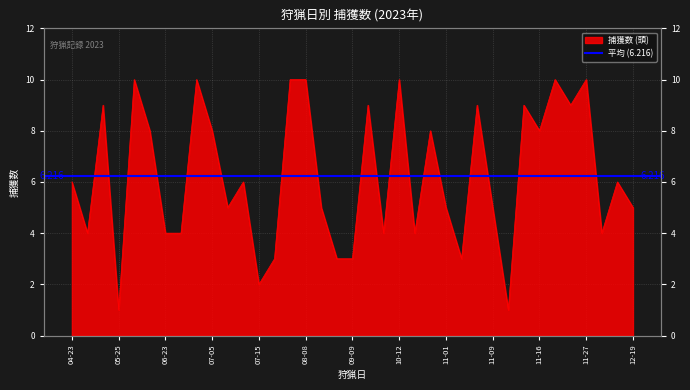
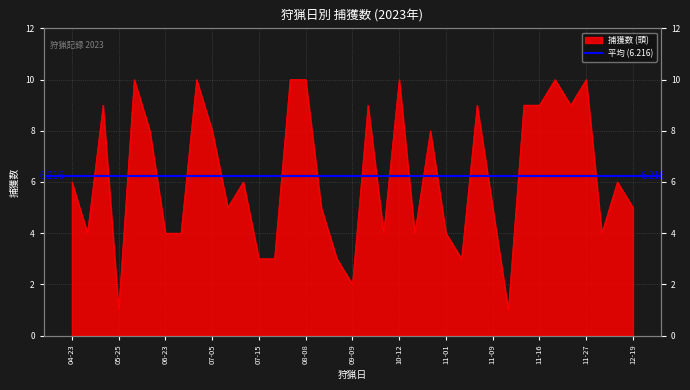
07-15: 2 -> 3
09-09: 3 -> 2
11-01: 5 -> 4
11-16: 8 -> 9
